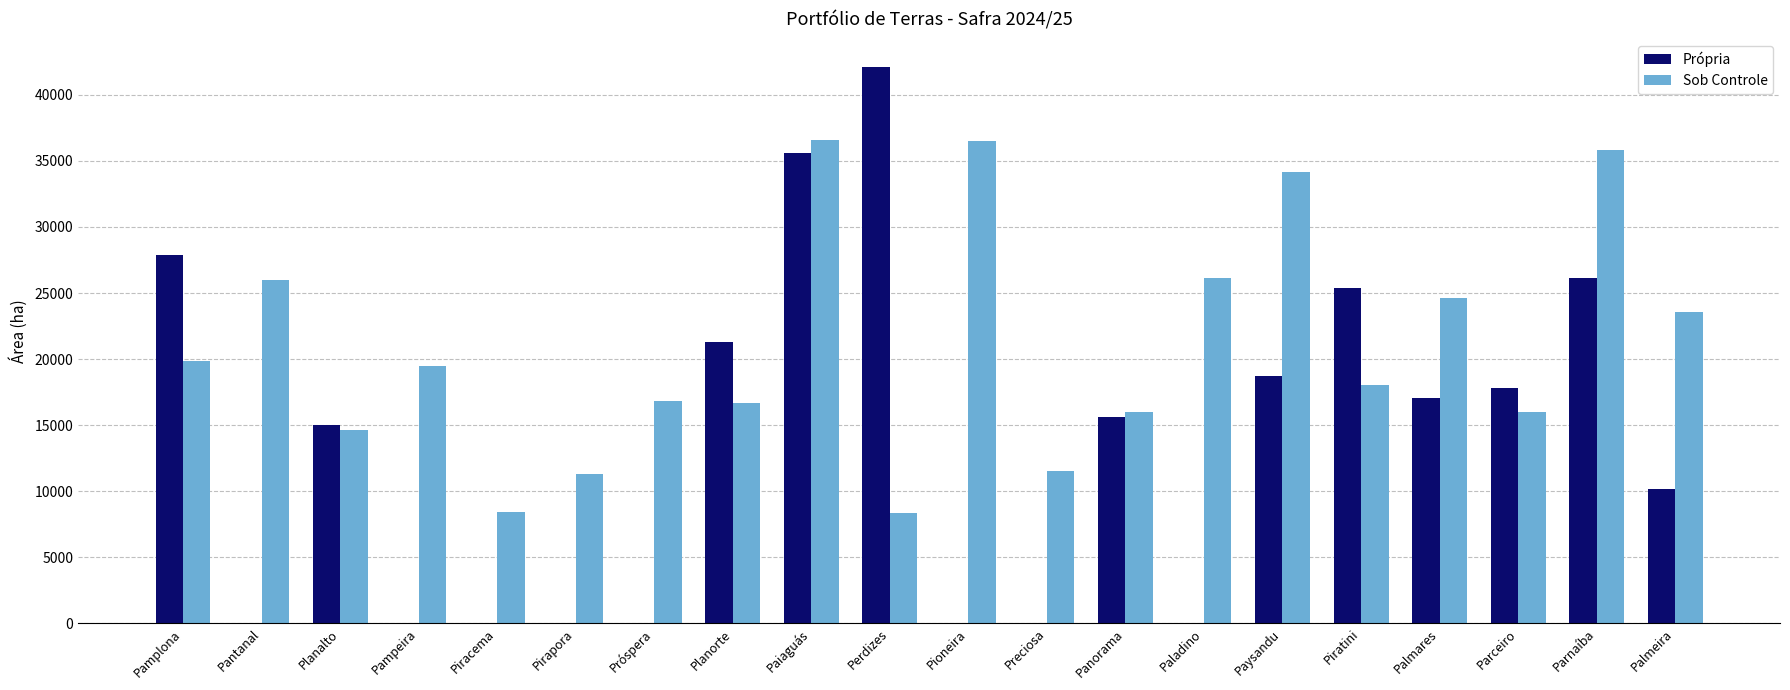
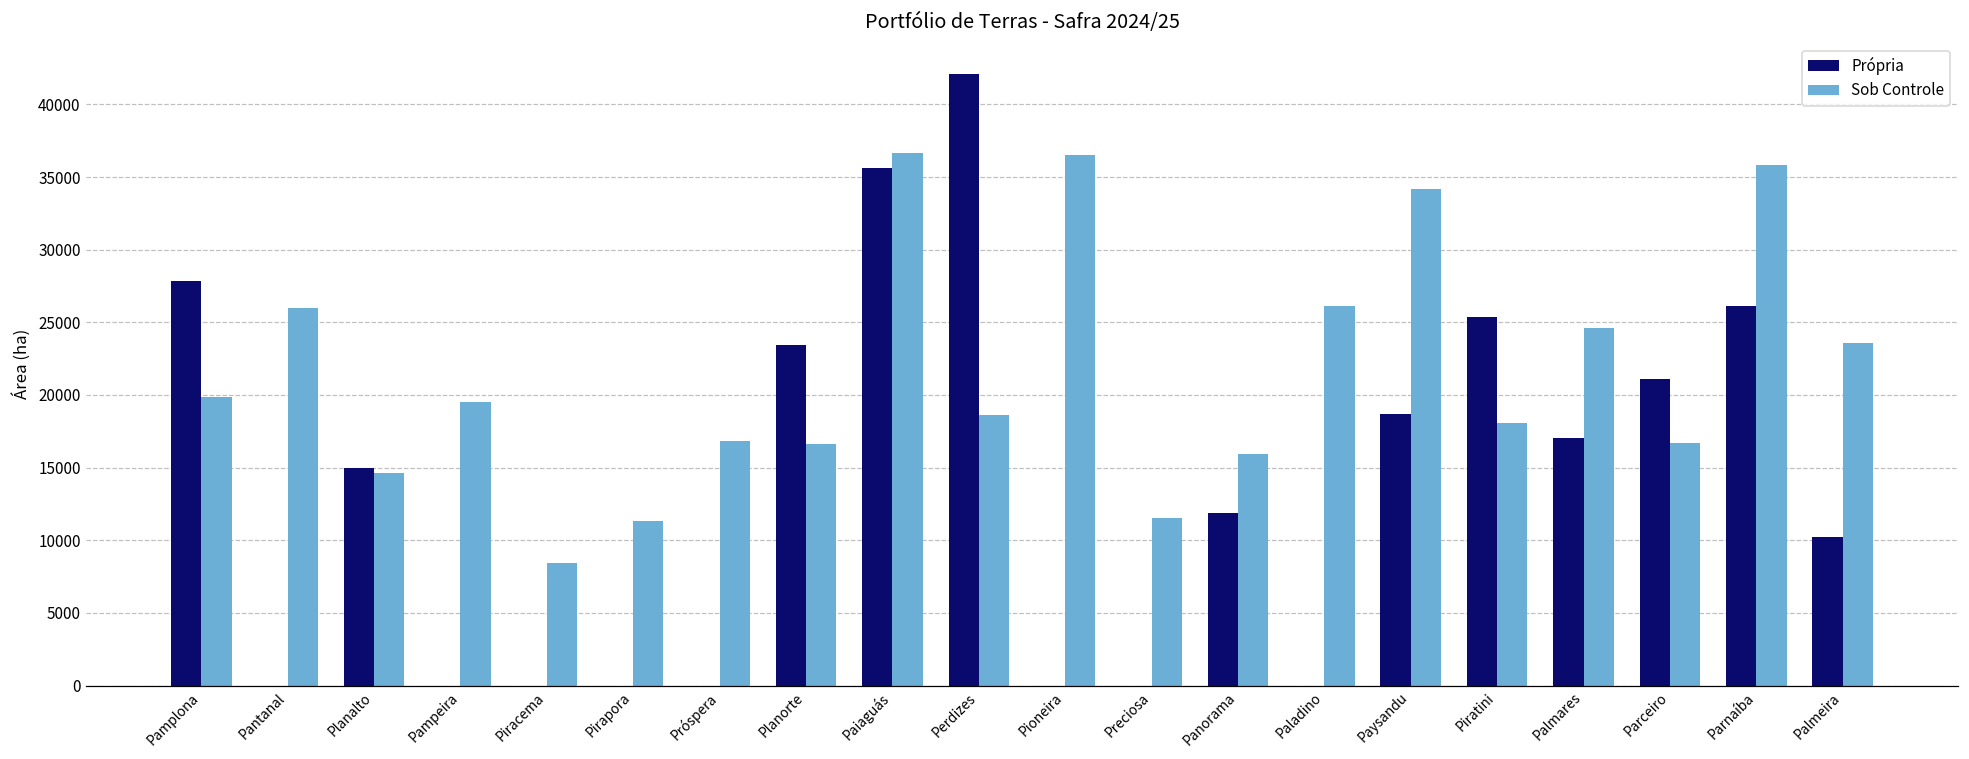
Própria, Planorte: 21300 -> 23500
Sob Controle, Perdizes: 8400 -> 18600
Própria, Panorama: 15600 -> 11900
Própria, Parceiro: 17800 -> 21100
Sob Controle, Parceiro: 16000 -> 16700
